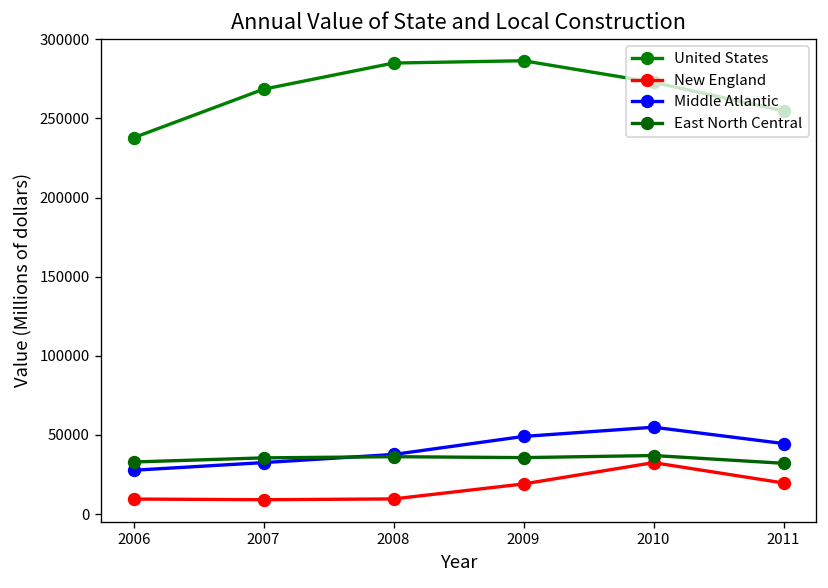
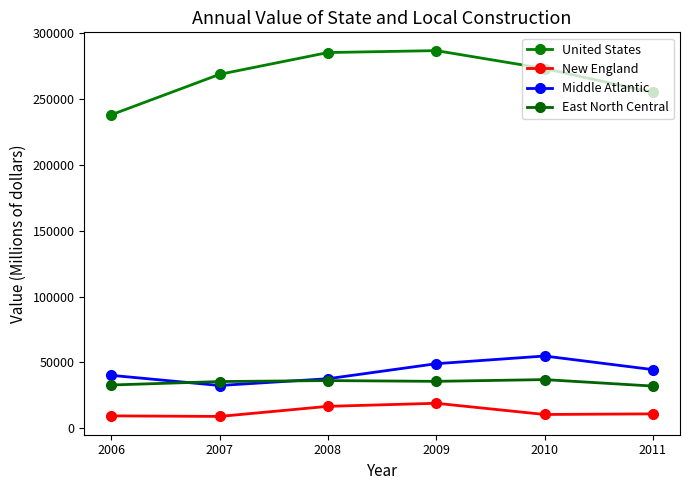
Middle Atlantic, 2006: 28000 -> 40000
New England, 2008: 10000 -> 17000
New England, 2010: 33000 -> 11000
New England, 2011: 20000 -> 11000
